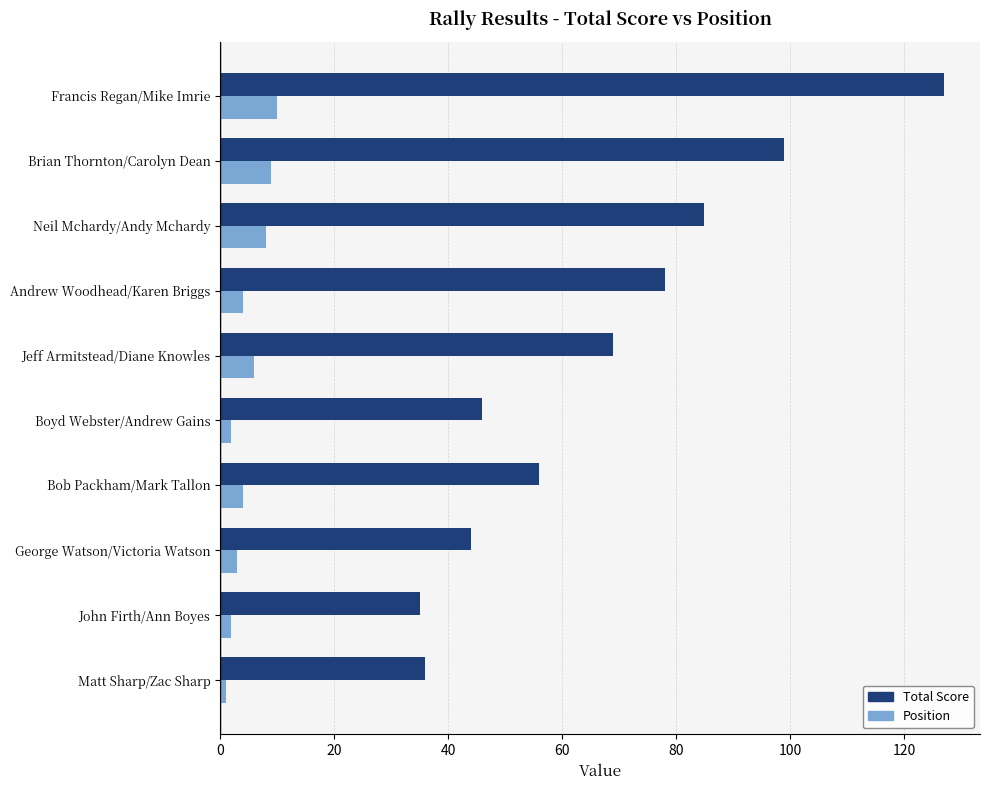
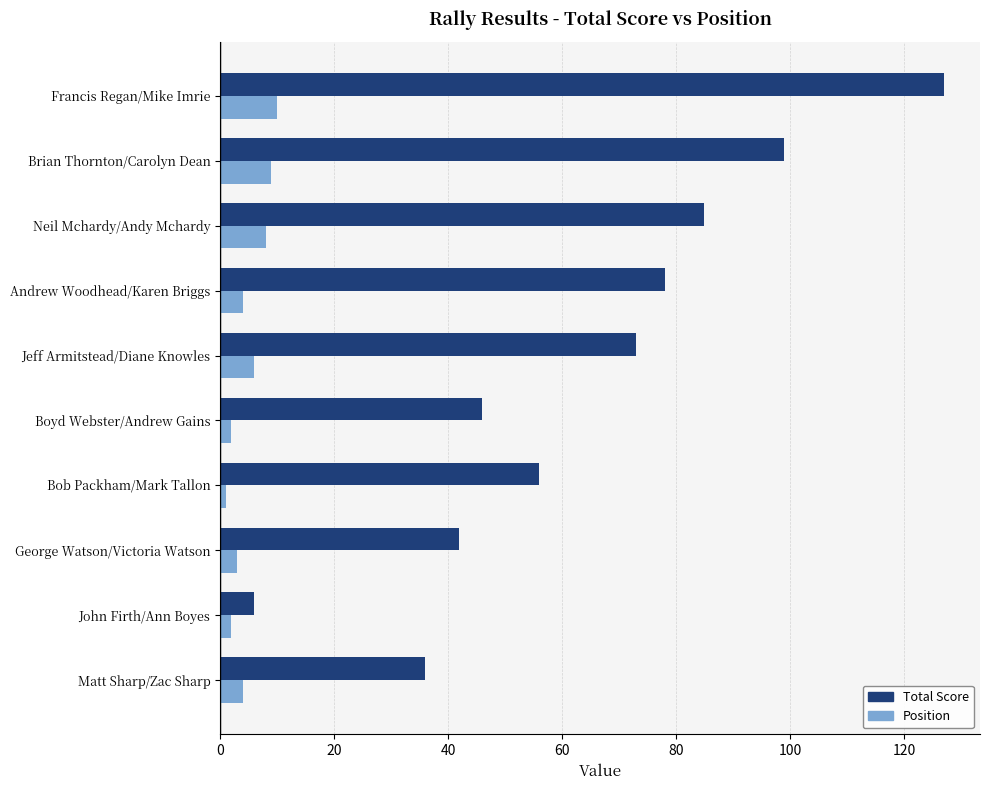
Total Score, Jeff Armitstead/Diane Knowles: 69 -> 73
Position, Bob Packham/Mark Tallon: 4 -> 1
Total Score, George Watson/Victoria Watson: 44 -> 42
Total Score, John Firth/Ann Boyes: 35 -> 6
Position, Matt Sharp/Zac Sharp: 1 -> 4
